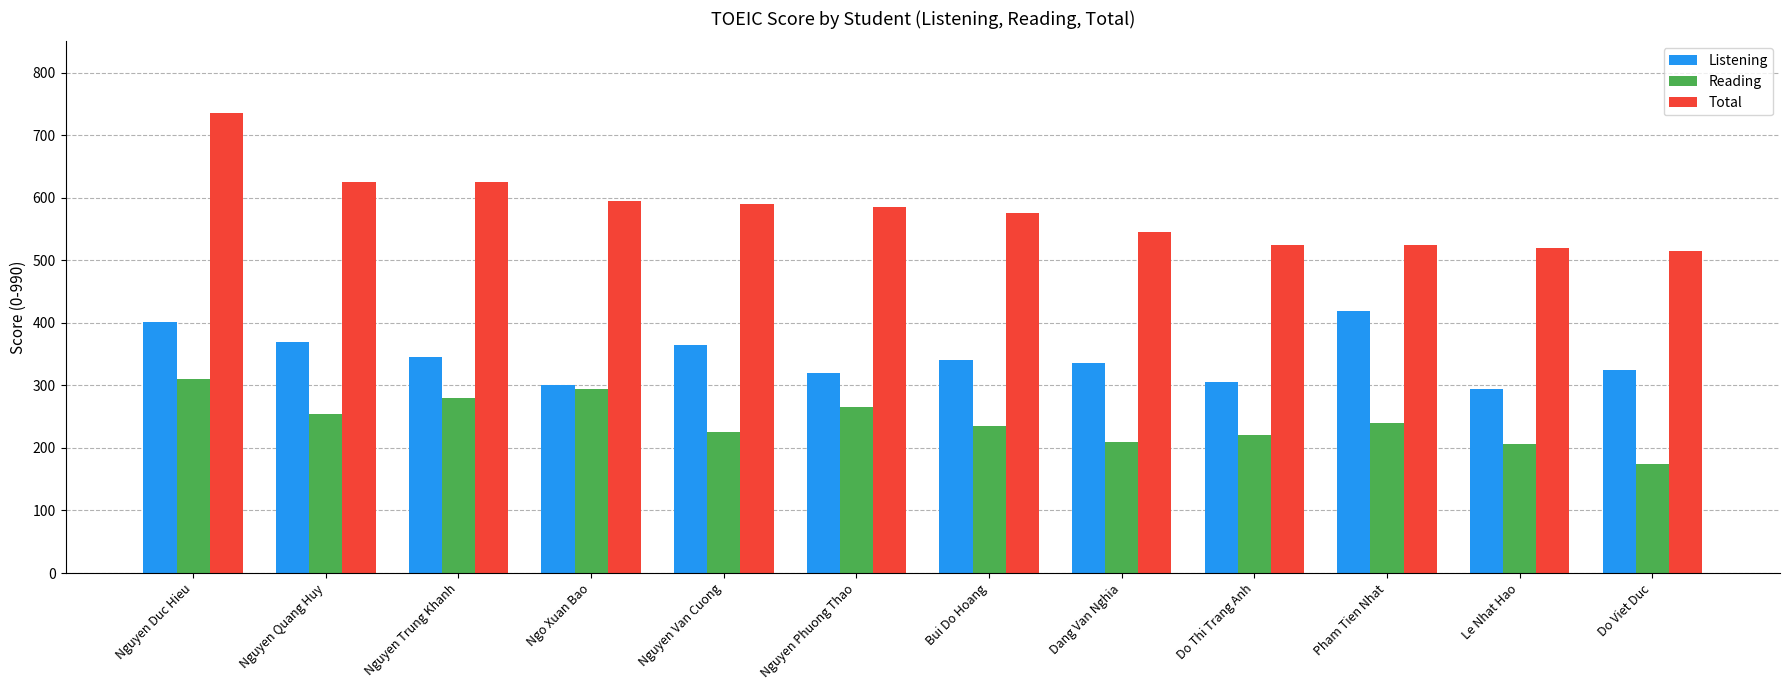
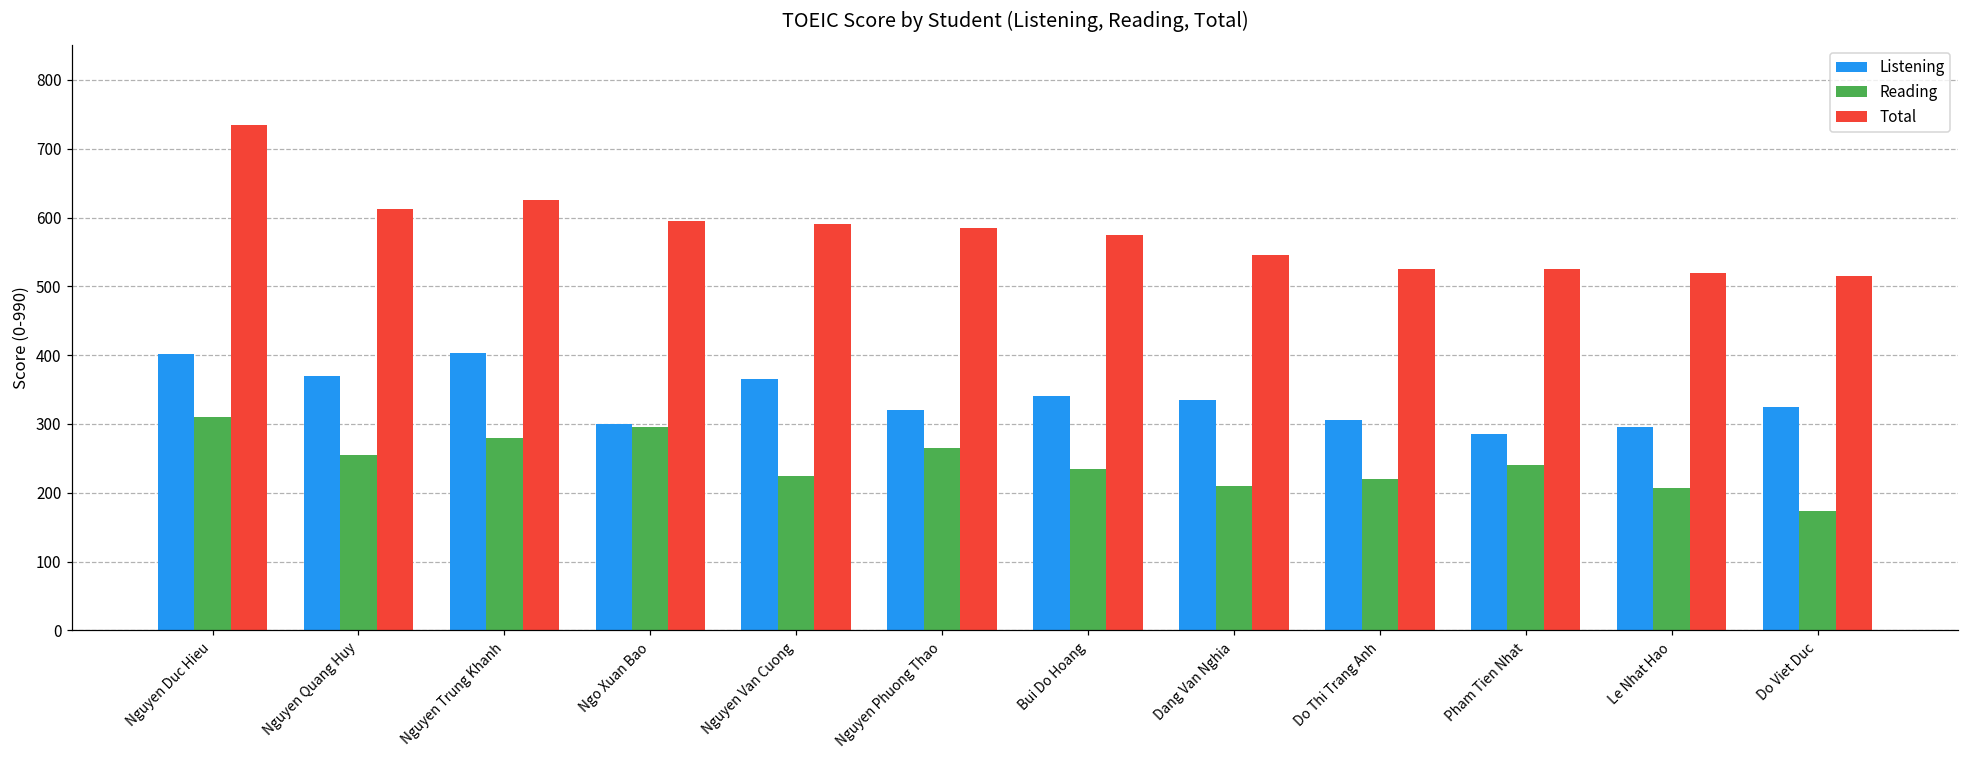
Total, Nguyen Quang Huy: 630 -> 610
Listening, Nguyen Trung Khanh: 350 -> 400
Listening, Pham Tien Nhat: 420 -> 290
